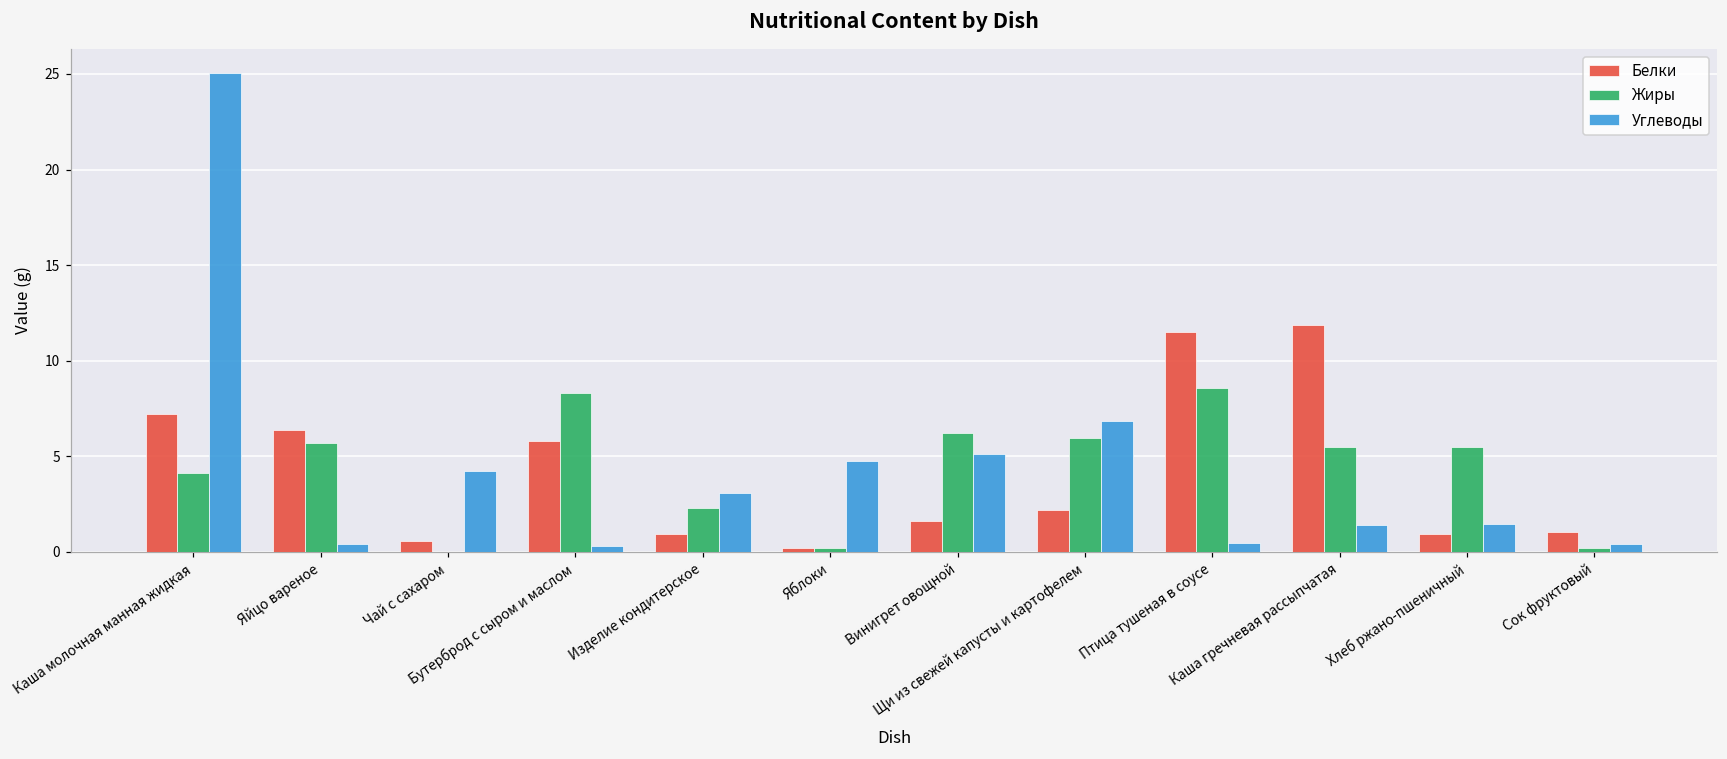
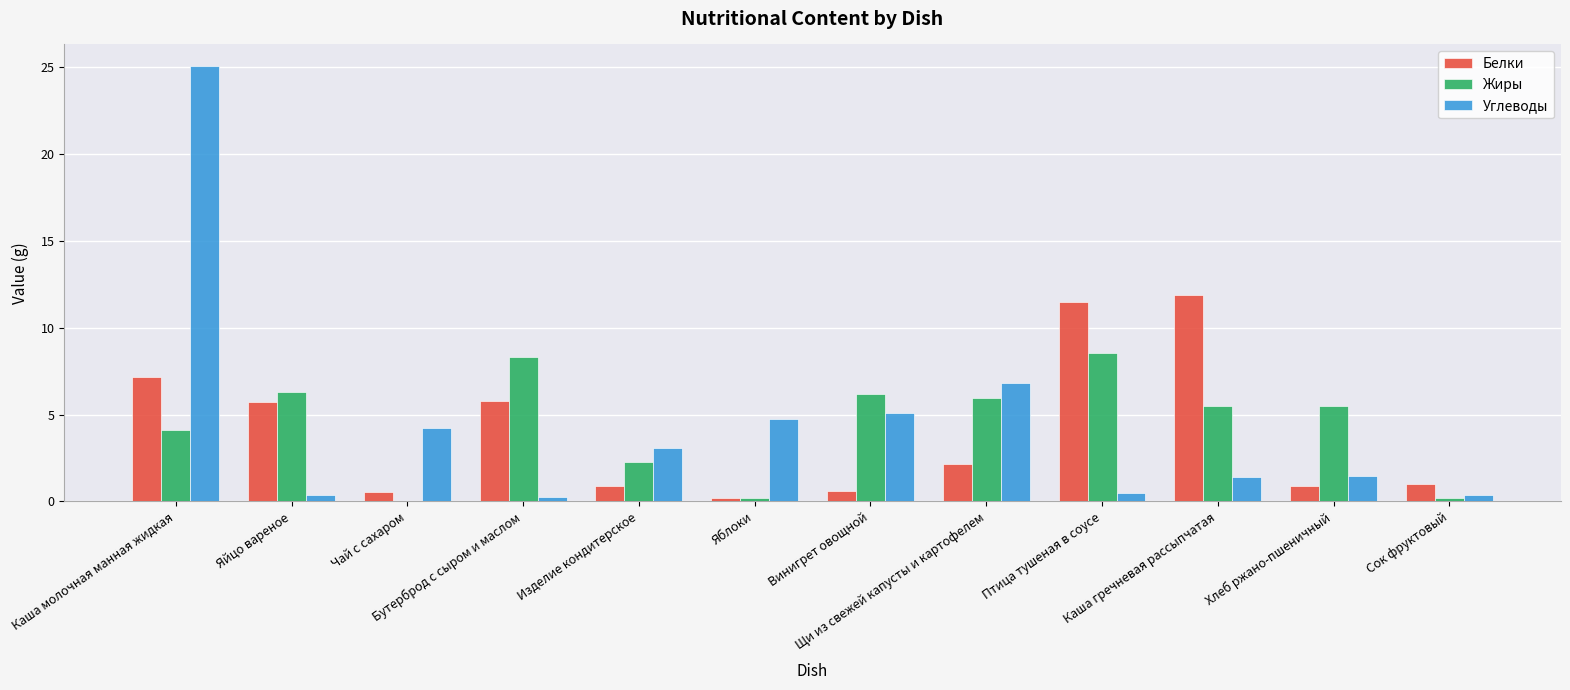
Белки, Яйцо вареное: 6.4 -> 5.7
Жиры, Яйцо вареное: 5.7 -> 6.3
Белки, Винигрет овощной: 1.6 -> 0.6
